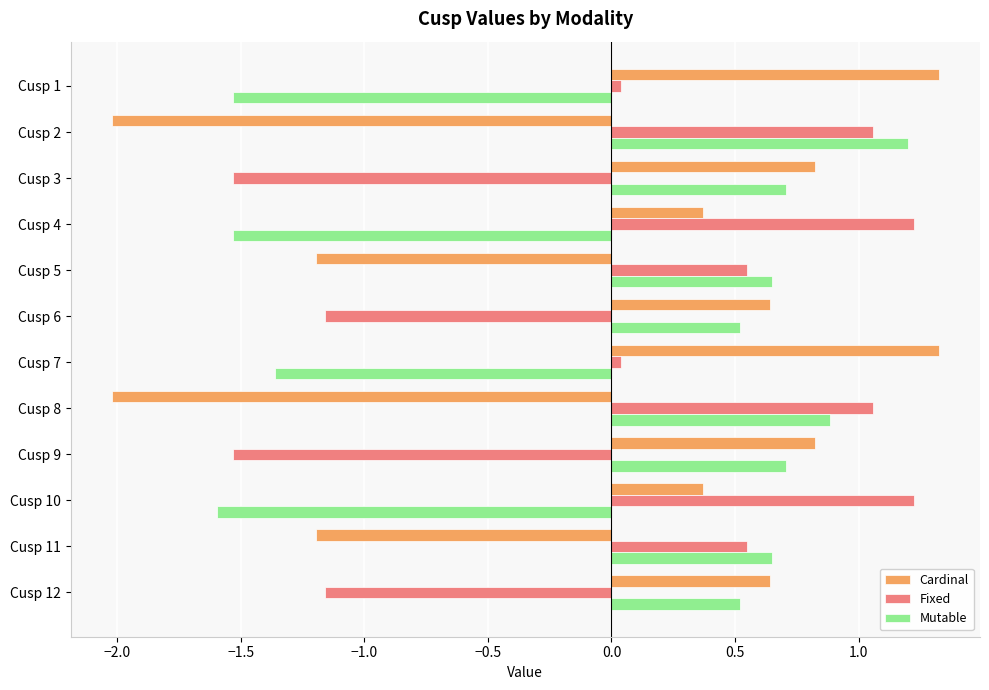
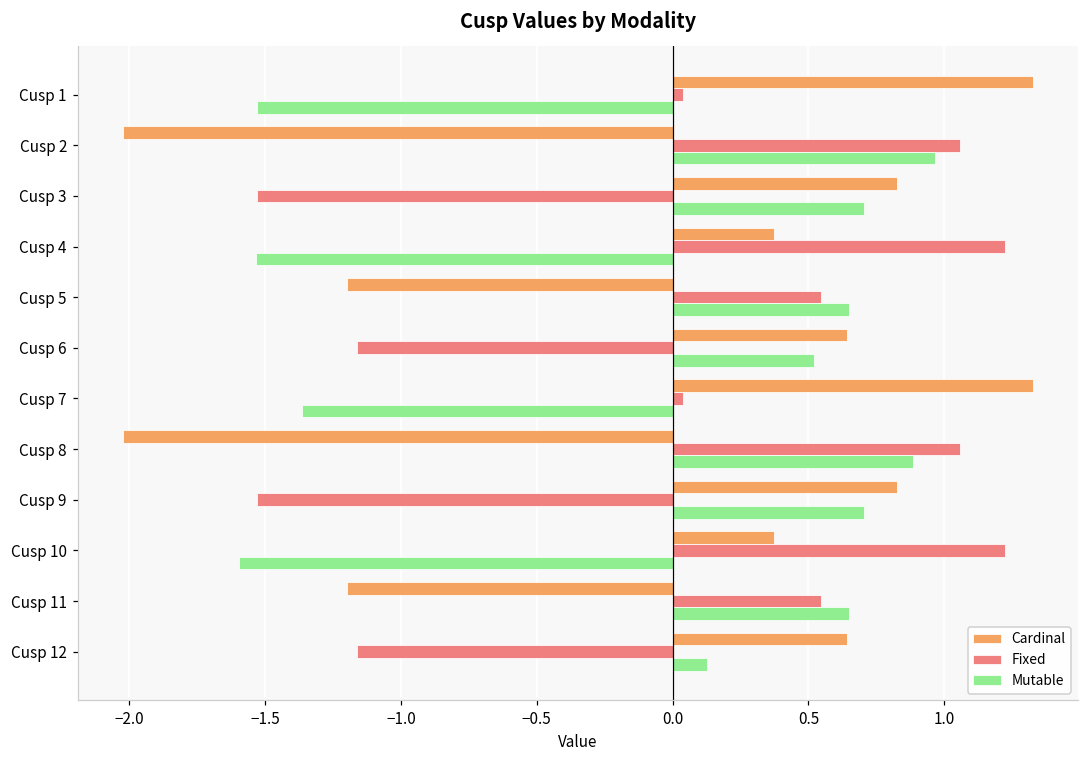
Mutable, Cusp 2: 1.20 -> 0.96
Mutable, Cusp 12: 0.52 -> 0.13
